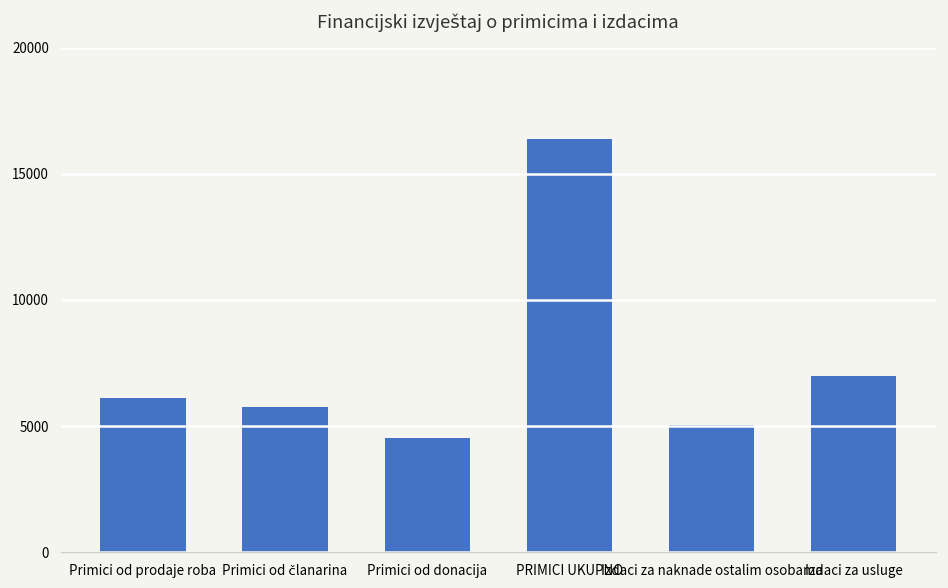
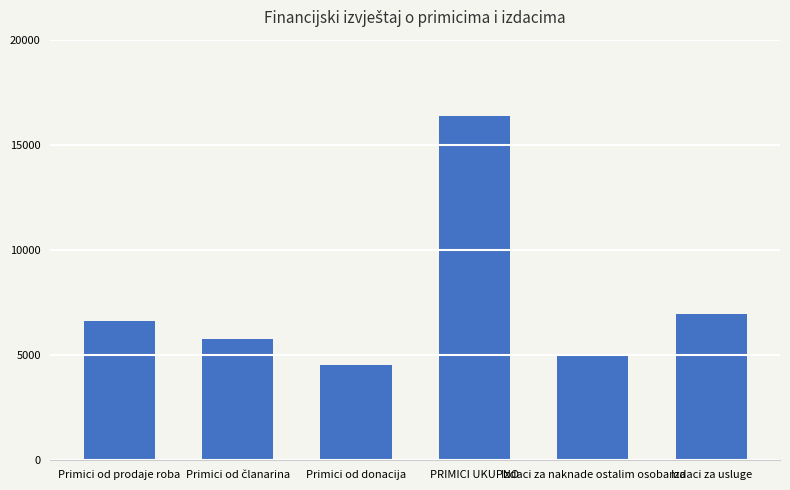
Primici od prodaje roba: 6100 -> 6600
